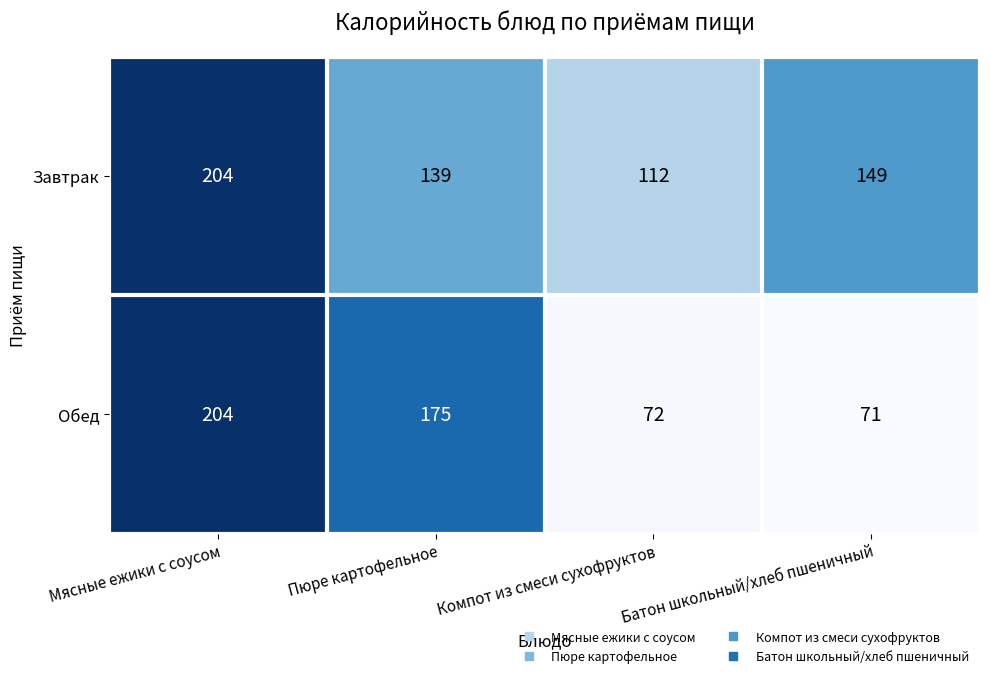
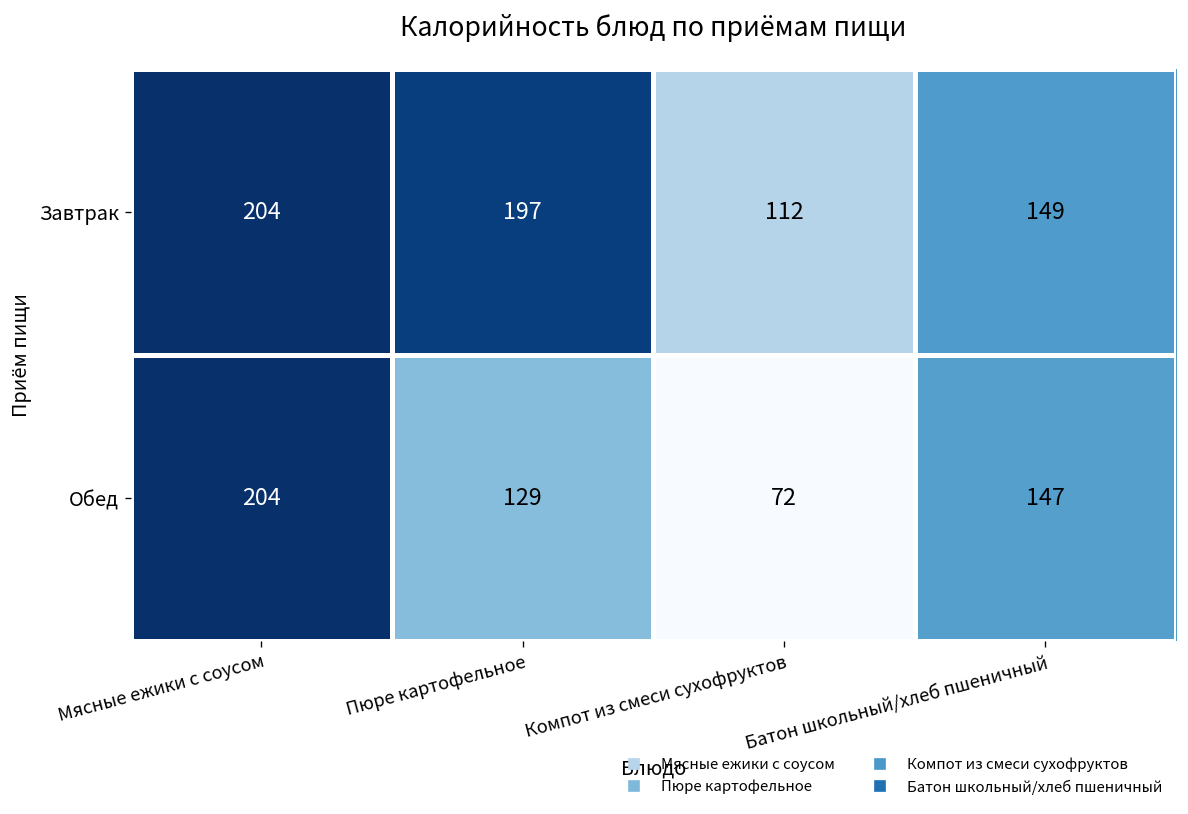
Завтрак, Пюре картофельное: 139 -> 197
Обед, Пюре картофельное: 175 -> 129
Обед, Батон школьный/хлеб пшеничный: 71 -> 147
